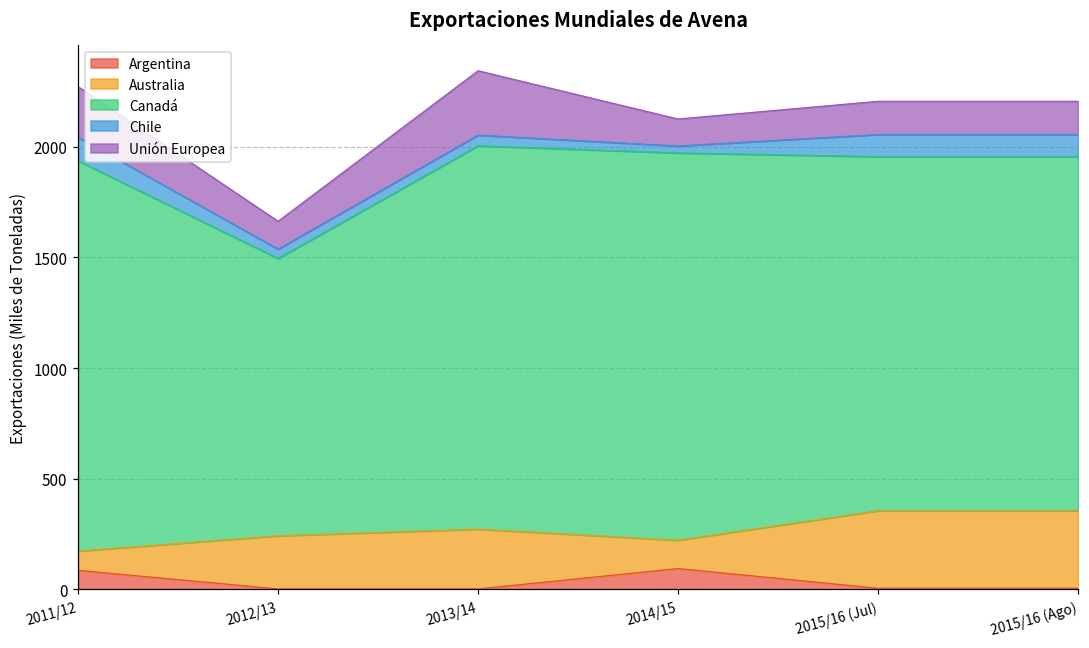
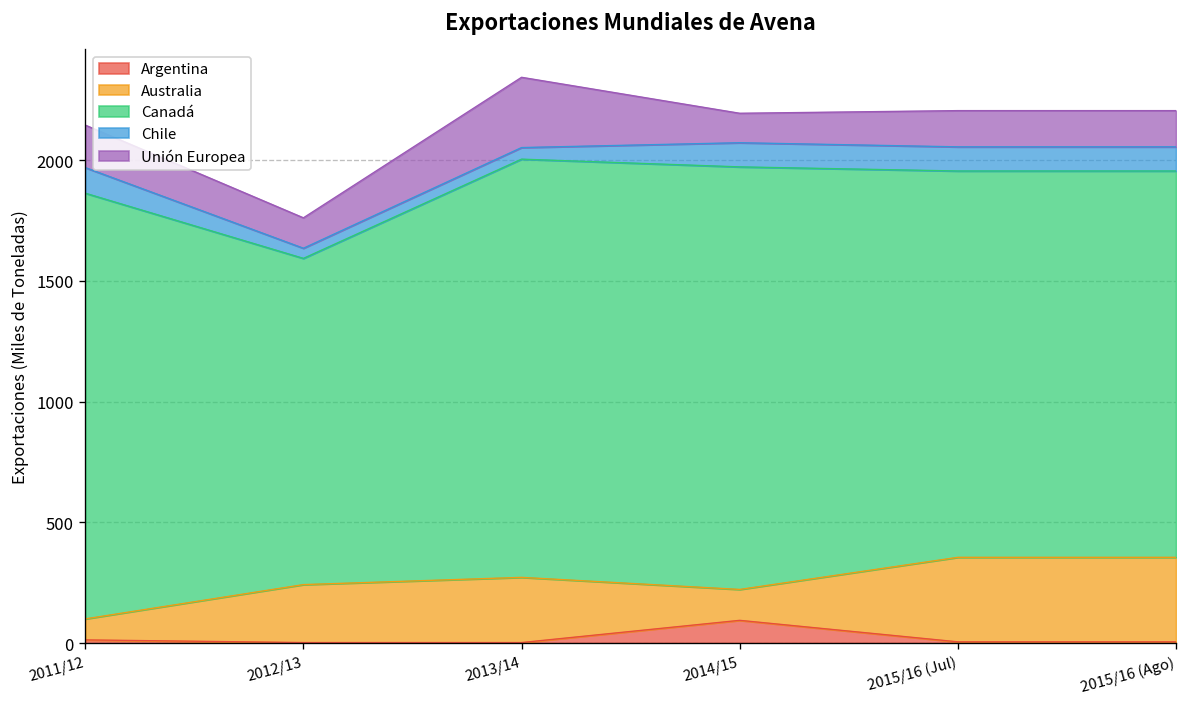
Argentina, 2011/12: 90 -> 10
Unión Europea, 2011/12: 230 -> 180
Canadá, 2012/13: 1250 -> 1350
Chile, 2014/15: 30 -> 100
